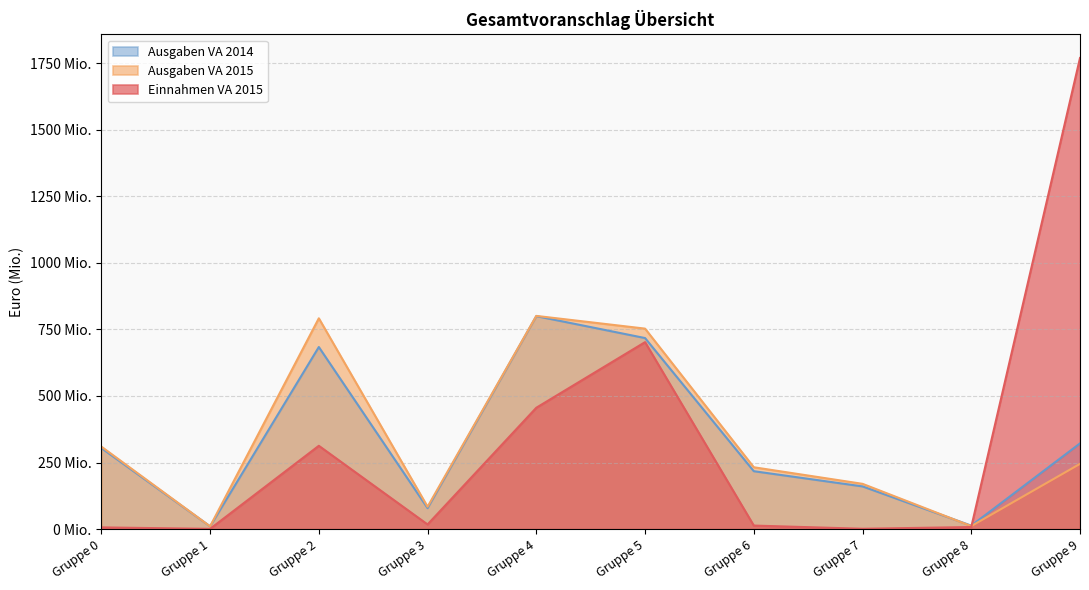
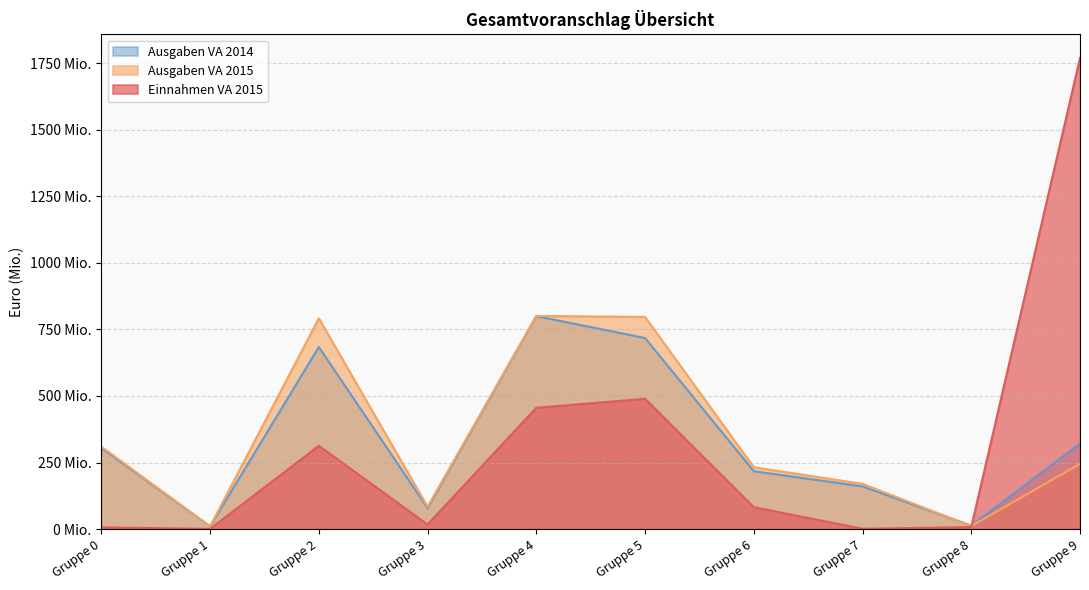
Ausgaben VA 2015, Gruppe 5: 750 Mio. -> 800 Mio.
Einnahmen VA 2015, Gruppe 5: 700 Mio. -> 490 Mio.
Einnahmen VA 2015, Gruppe 6: 10 Mio. -> 80 Mio.
